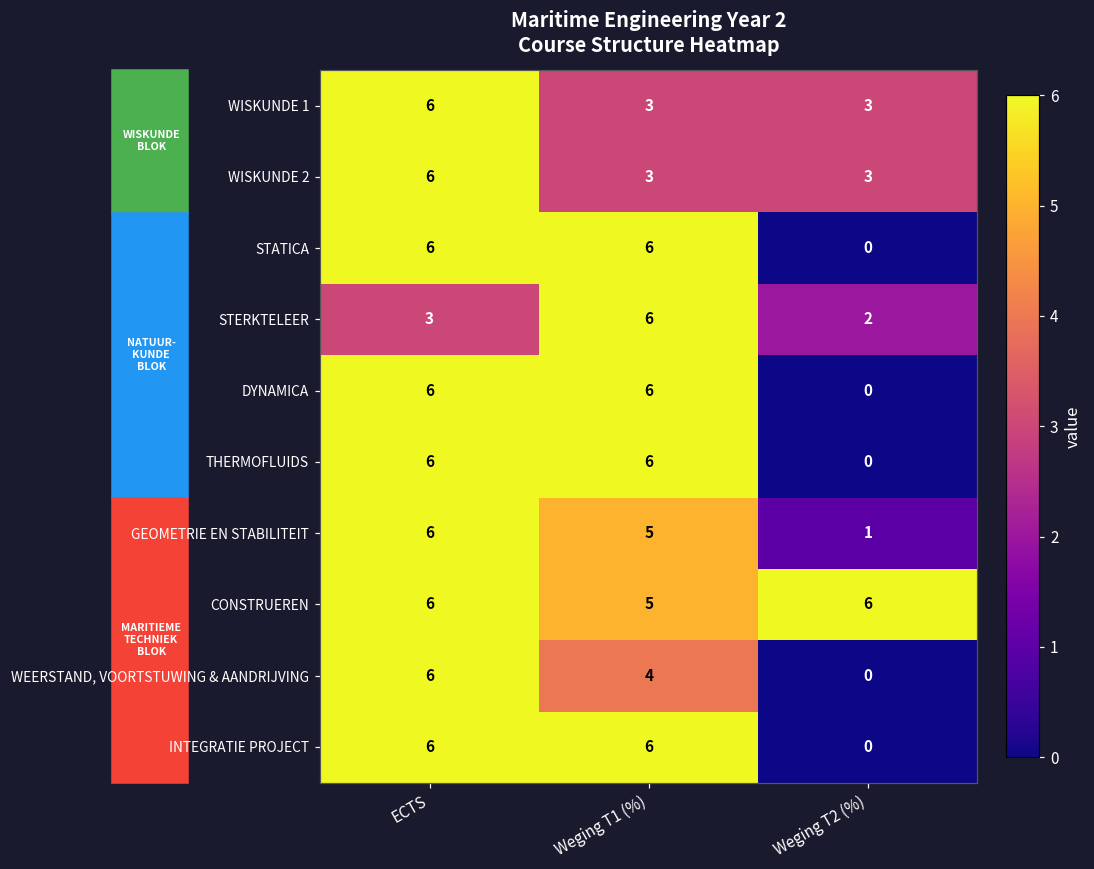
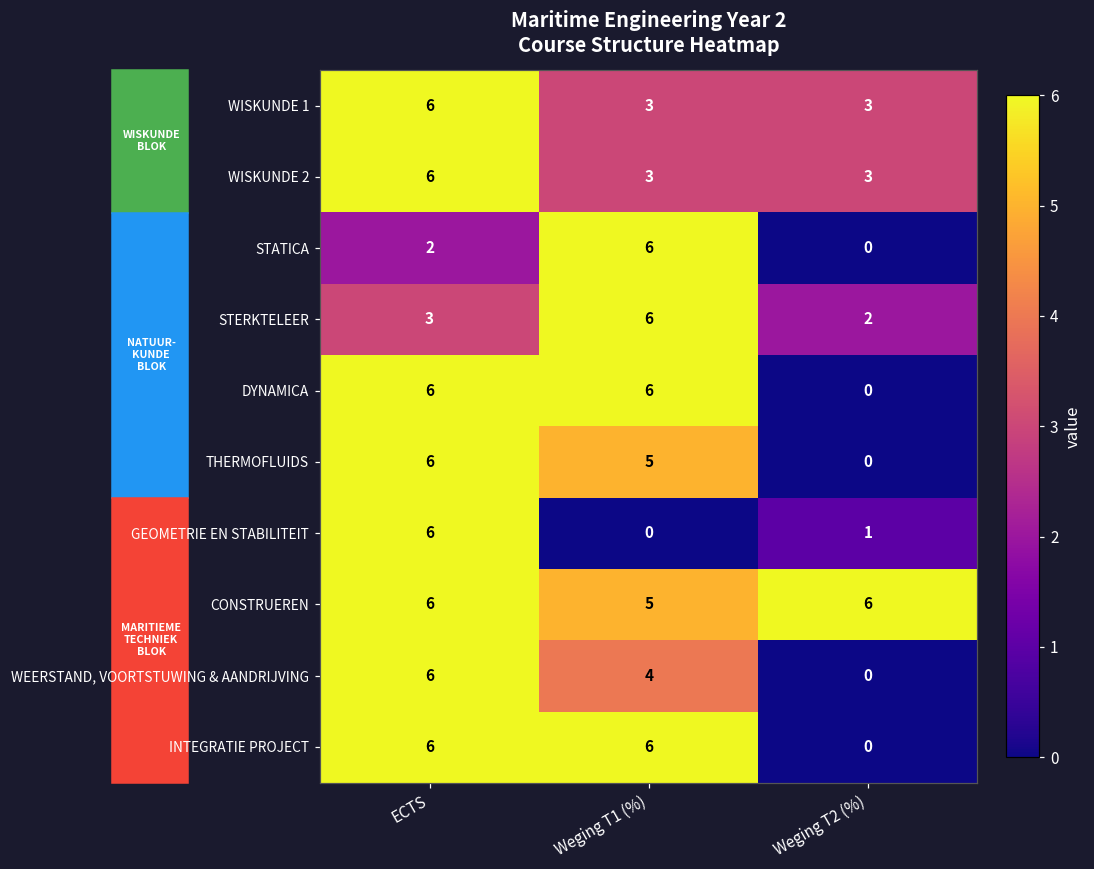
STATICA, ECTS: 6 -> 2
THERMOFLUIDS, Weging T1 (%): 6 -> 5
GEOMETRIE EN STABILITEIT, Weging T1 (%): 5 -> 0
